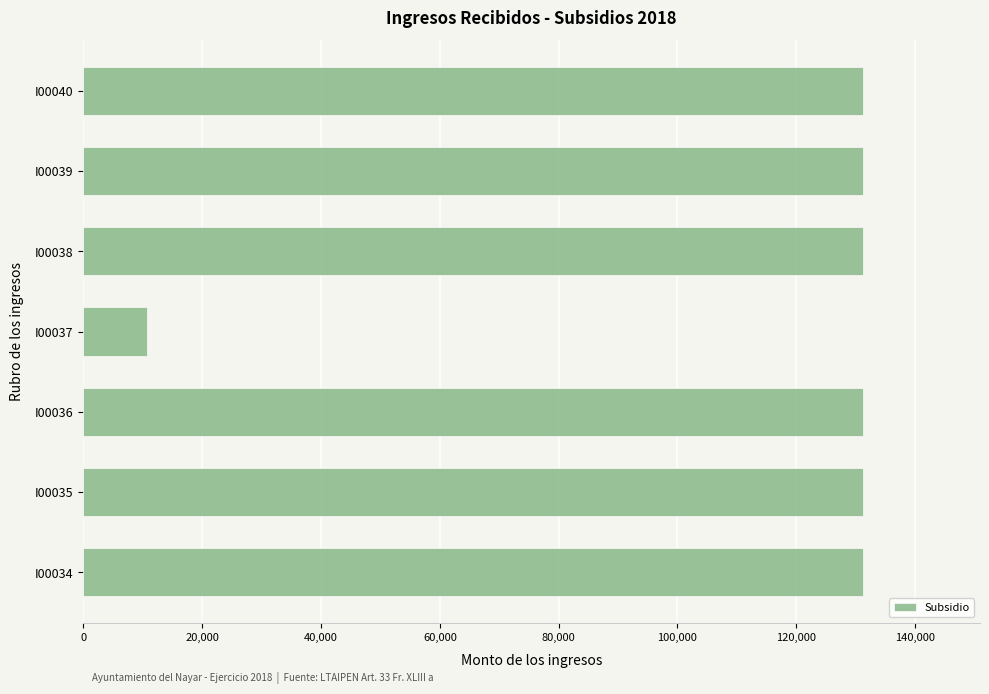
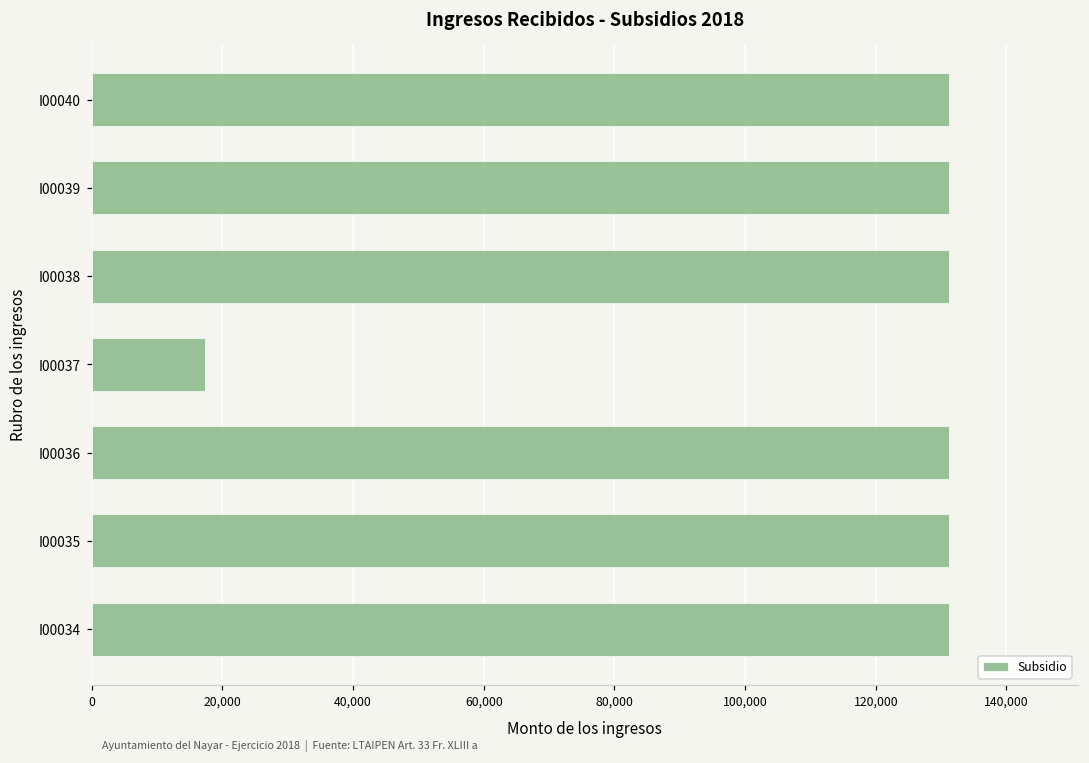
I00037: 11,000 -> 17,000
